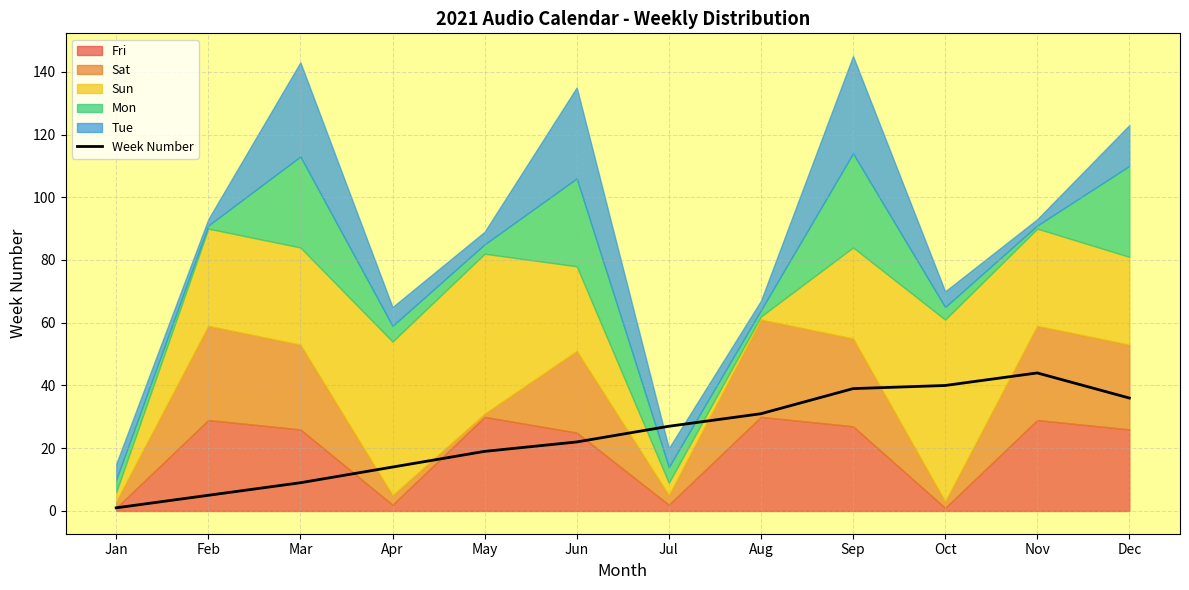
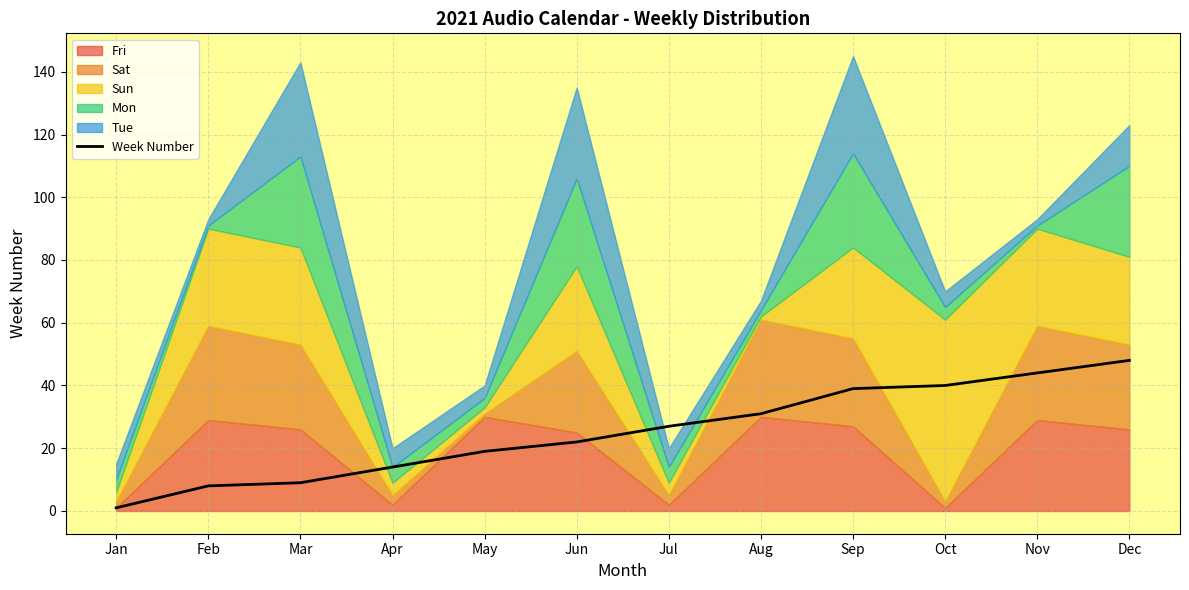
Week Number, Feb: 5 -> 8
Sun, Apr: 49 -> 4
Sun, May: 51 -> 2
Week Number, Dec: 36 -> 48
